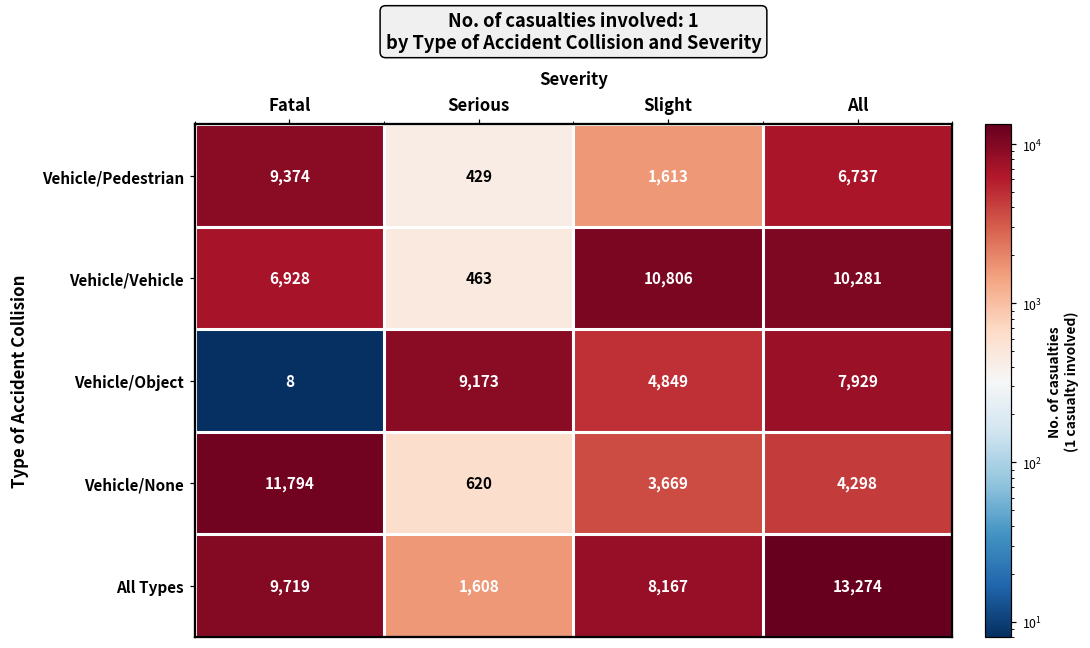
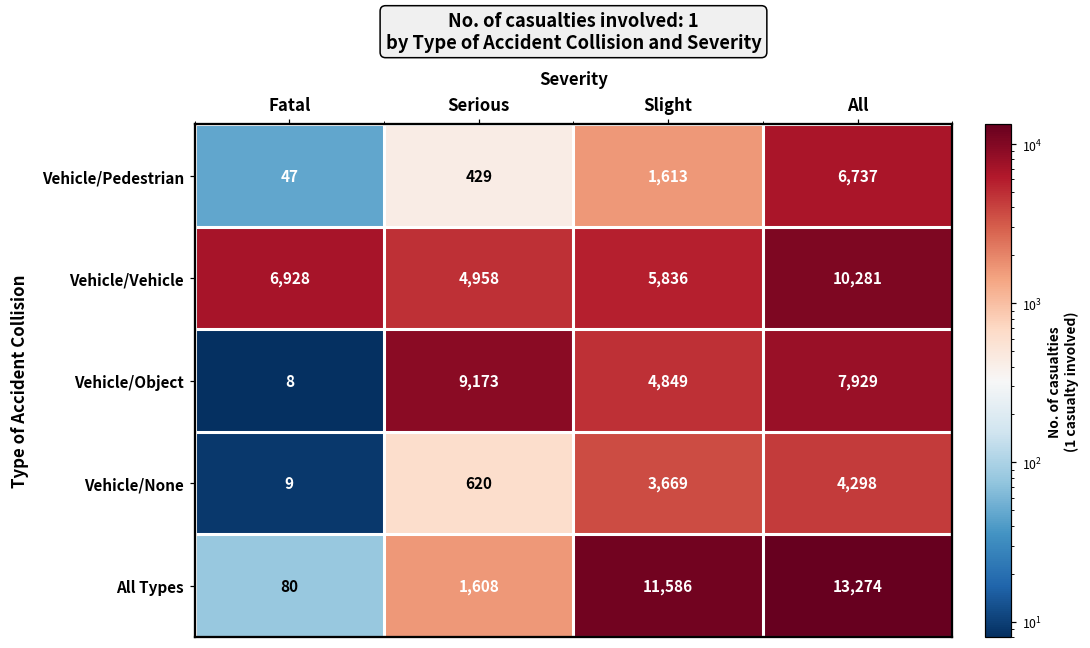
Vehicle/Pedestrian, Fatal: 9,374 -> 47
Vehicle/Vehicle, Serious: 463 -> 4,958
Vehicle/Vehicle, Slight: 10,806 -> 5,836
Vehicle/None, Fatal: 11,794 -> 9
All Types, Fatal: 9,719 -> 80
All Types, Slight: 8,167 -> 11,586
